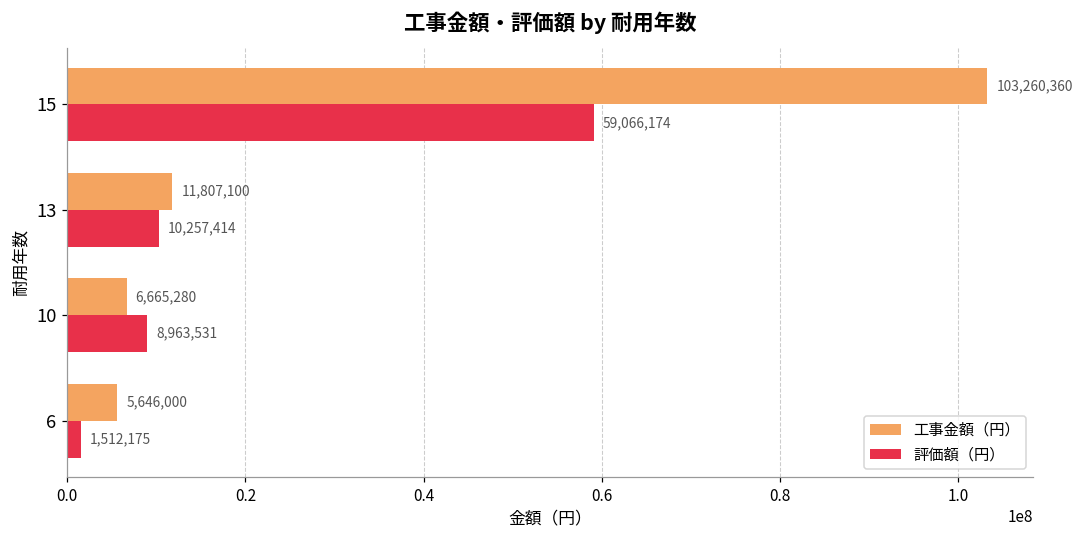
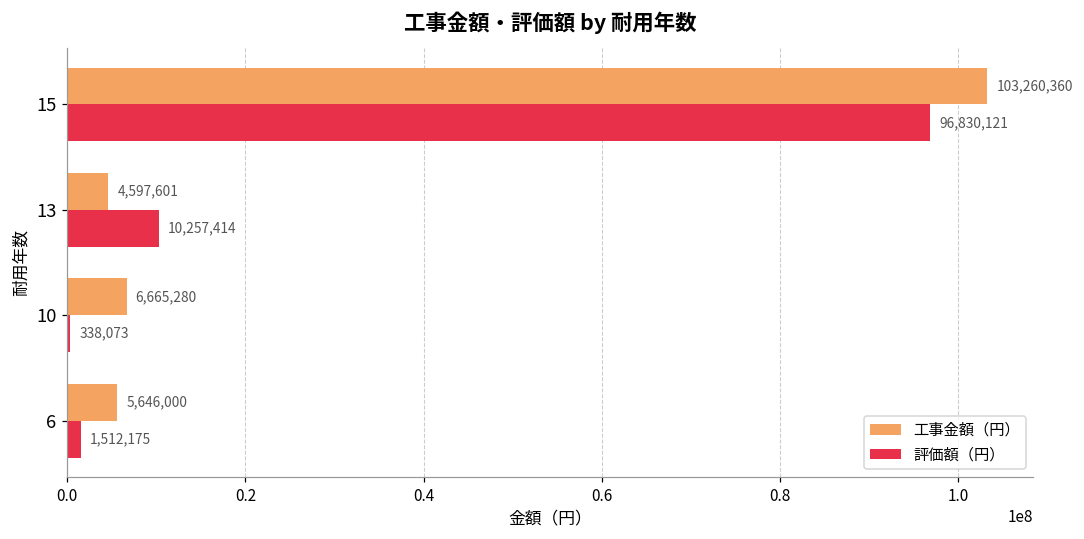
評価額（円）, 15: 59,066,174 -> 96,830,121
工事金額（円）, 13: 11,807,100 -> 4,597,601
評価額（円）, 10: 8,963,531 -> 338,073
